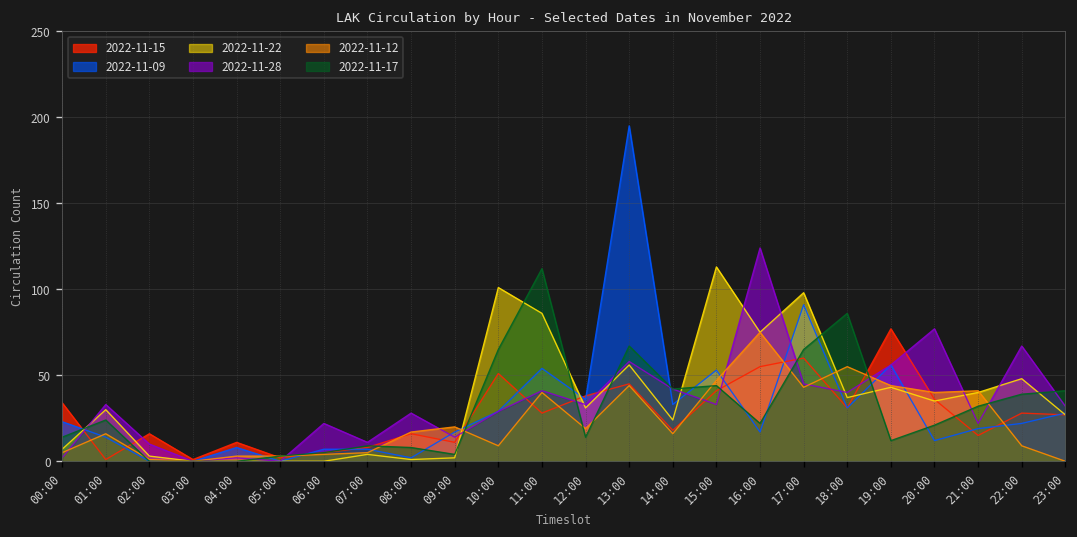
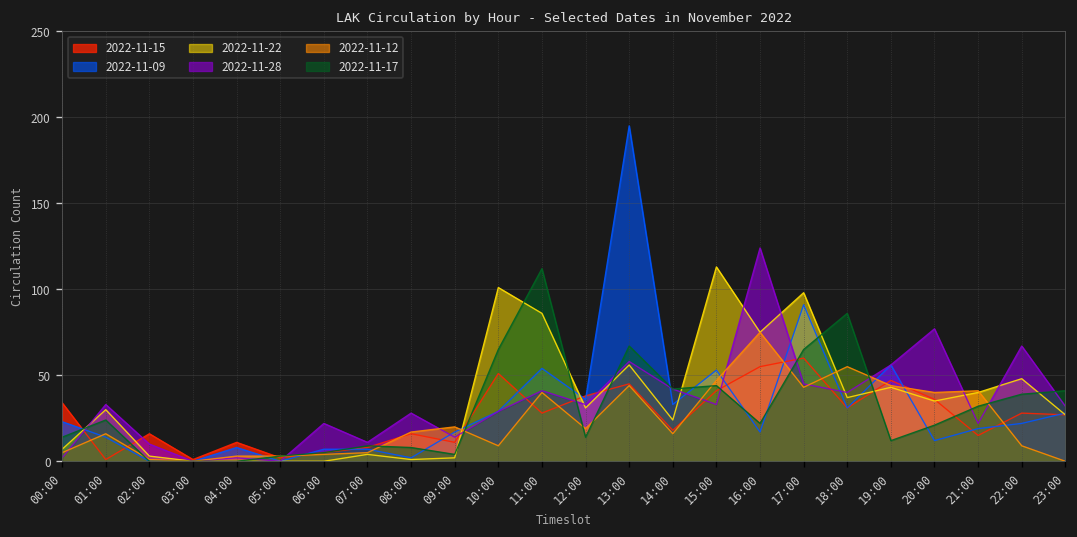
2022-11-15, 19:00: 77 -> 47
